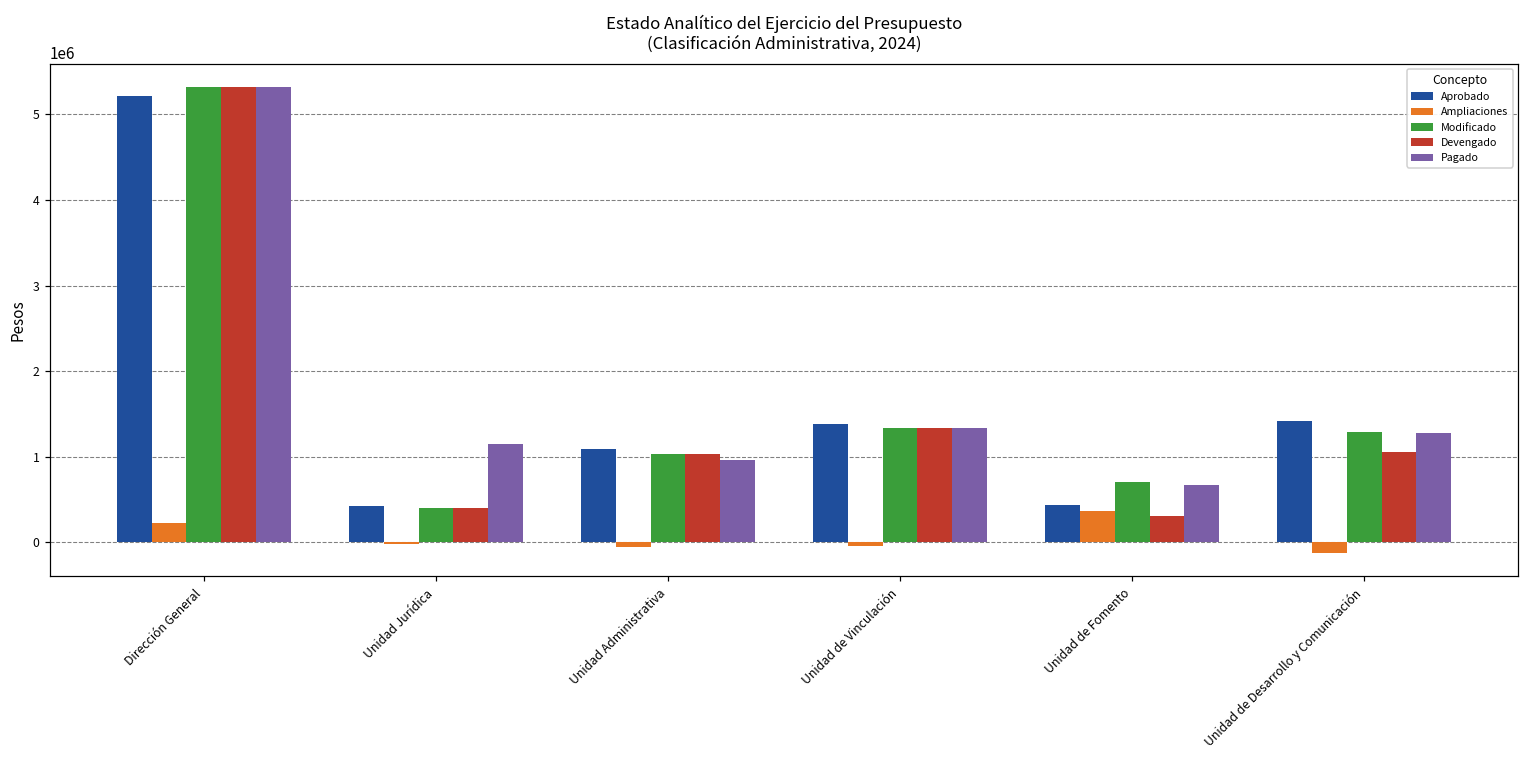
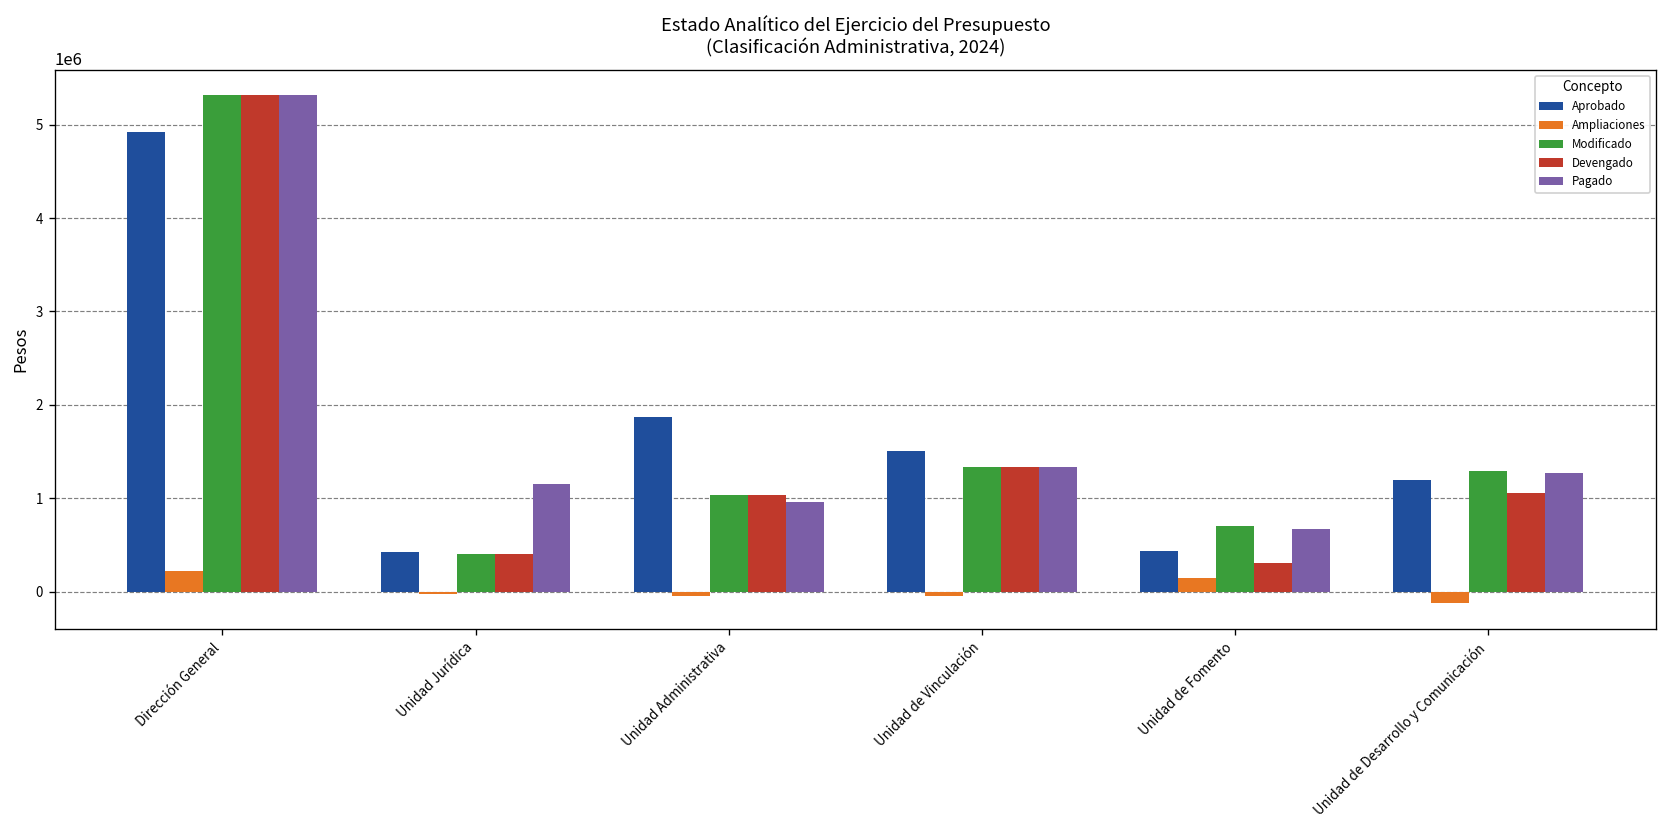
Aprobado, Dirección General: 5200000 -> 4900000
Aprobado, Unidad Administrativa: 1100000 -> 1900000
Aprobado, Unidad de Vinculación: 1400000 -> 1500000
Ampliaciones, Unidad de Fomento: 400000 -> 100000
Aprobado, Unidad de Desarrollo y Comunicación: 1400000 -> 1200000
